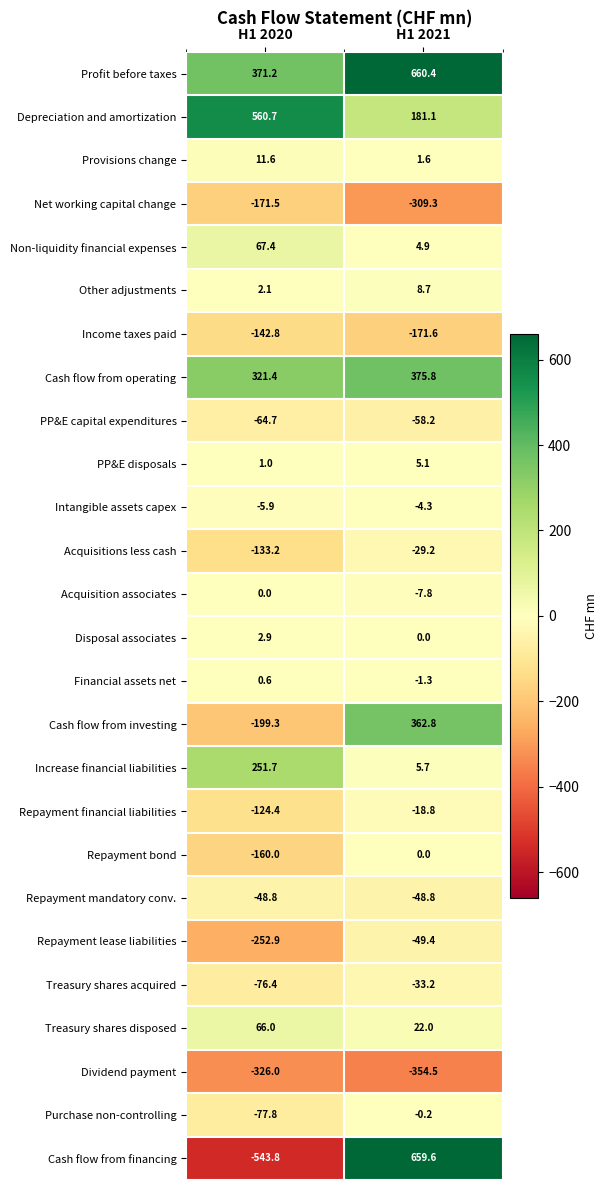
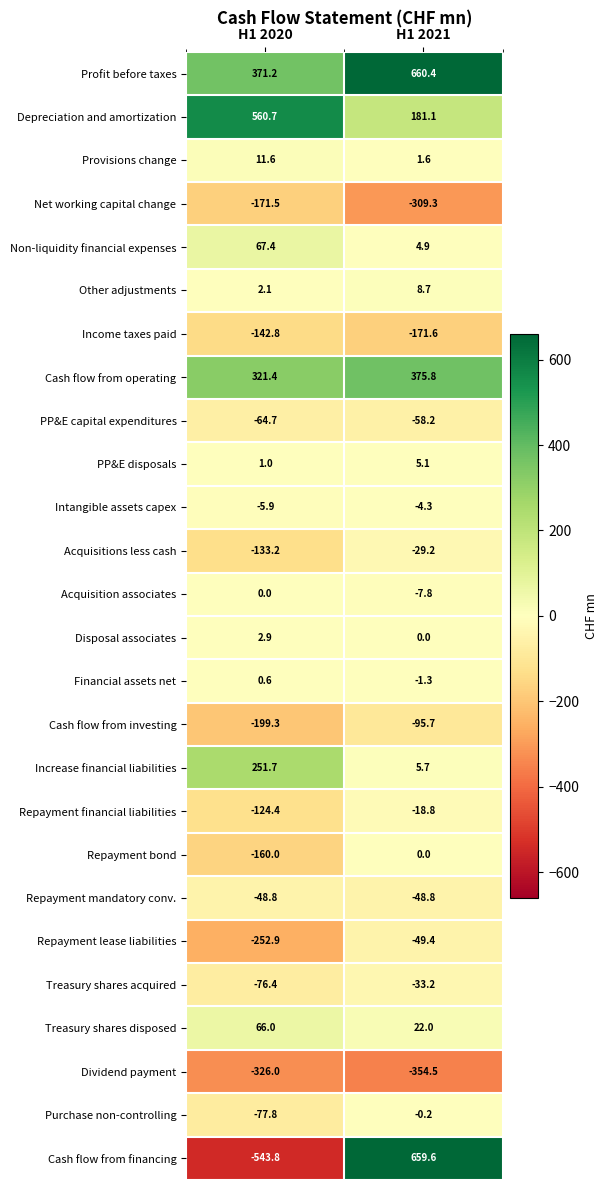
Cash flow from investing, H1 2021: 362.8 -> -95.7
